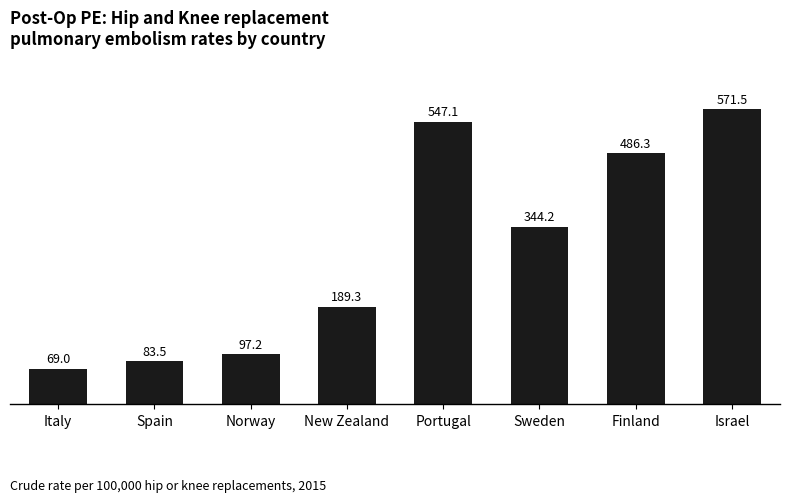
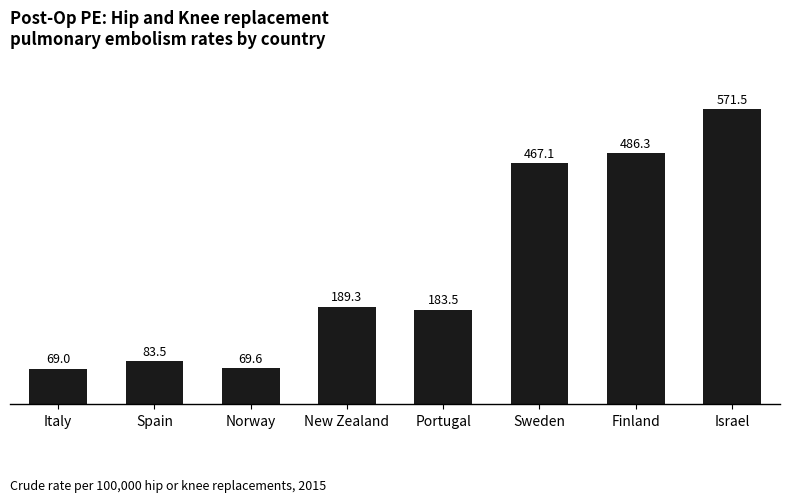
Norway: 97.2 -> 69.6
Portugal: 547.1 -> 183.5
Sweden: 344.2 -> 467.1
